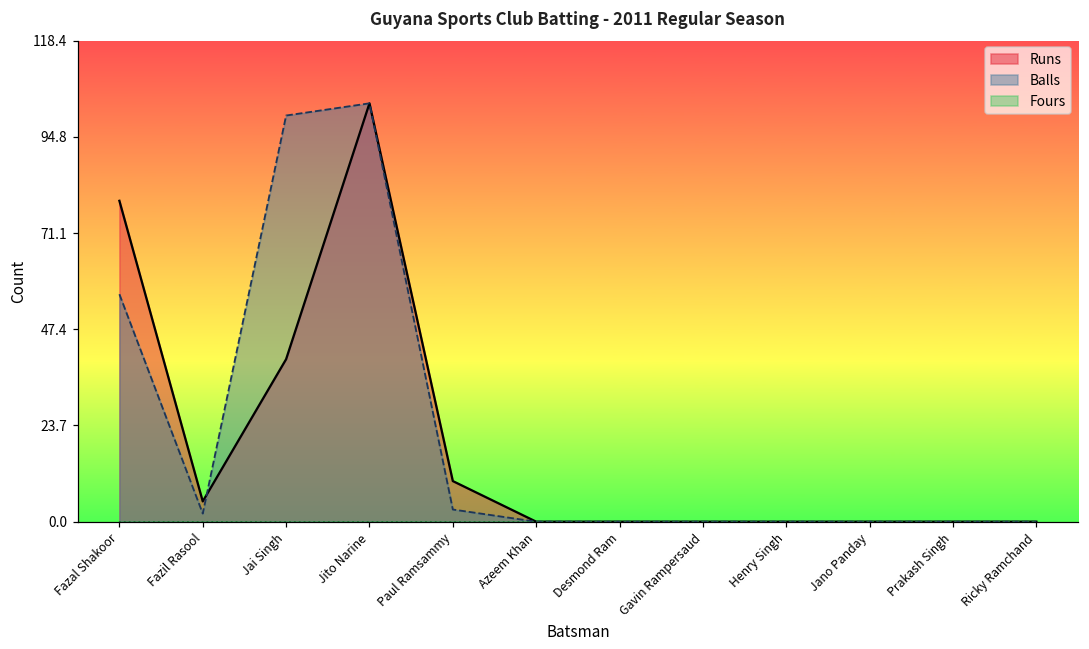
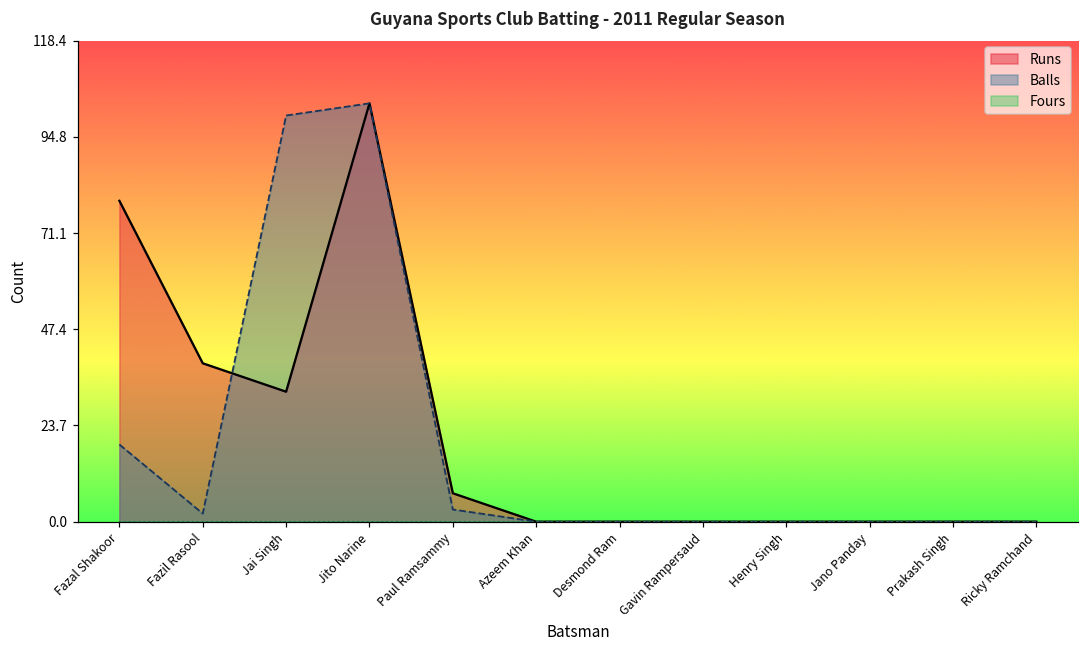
Balls, Fazal Shakoor: 56 -> 19
Runs, Fazil Rasool: 5 -> 39
Runs, Jai Singh: 40 -> 32
Runs, Paul Ramsammy: 10 -> 7
